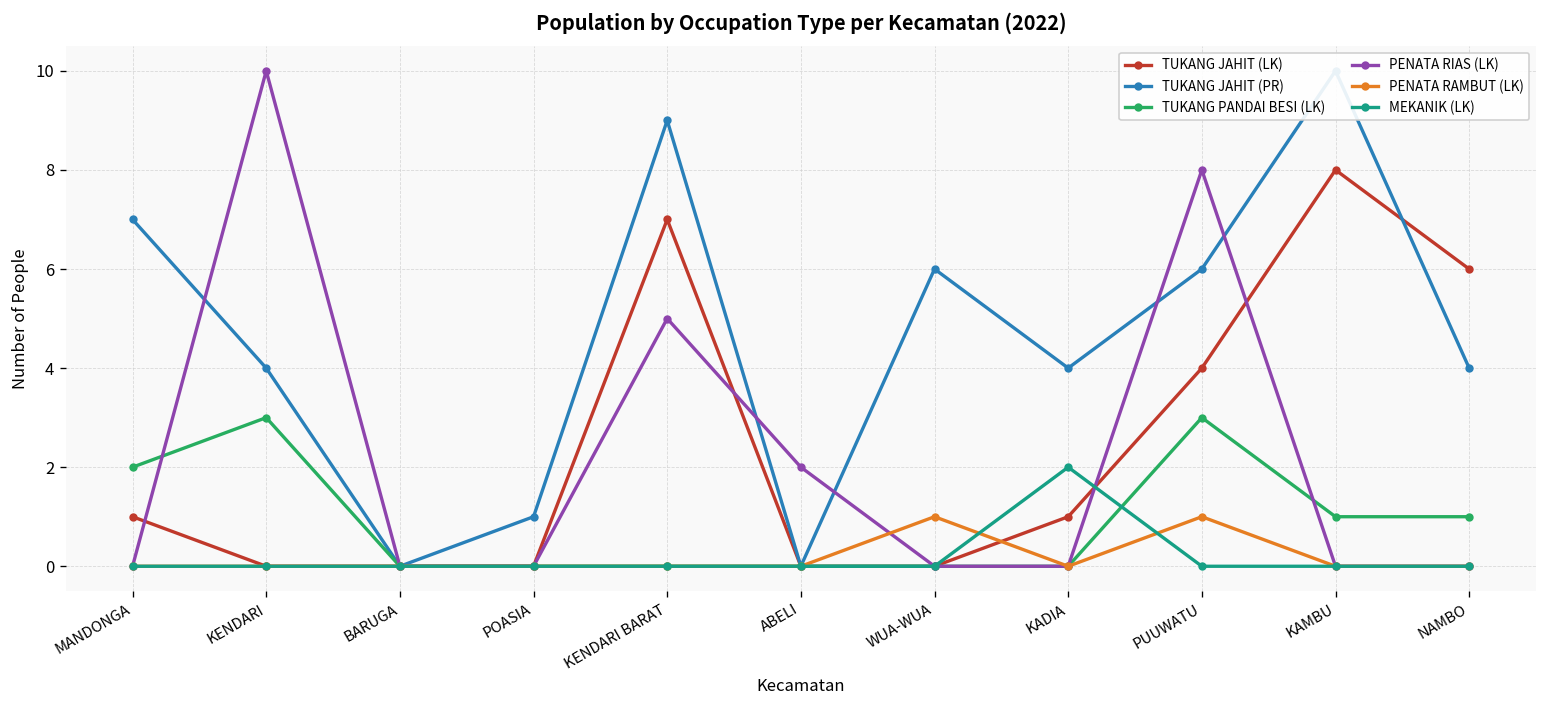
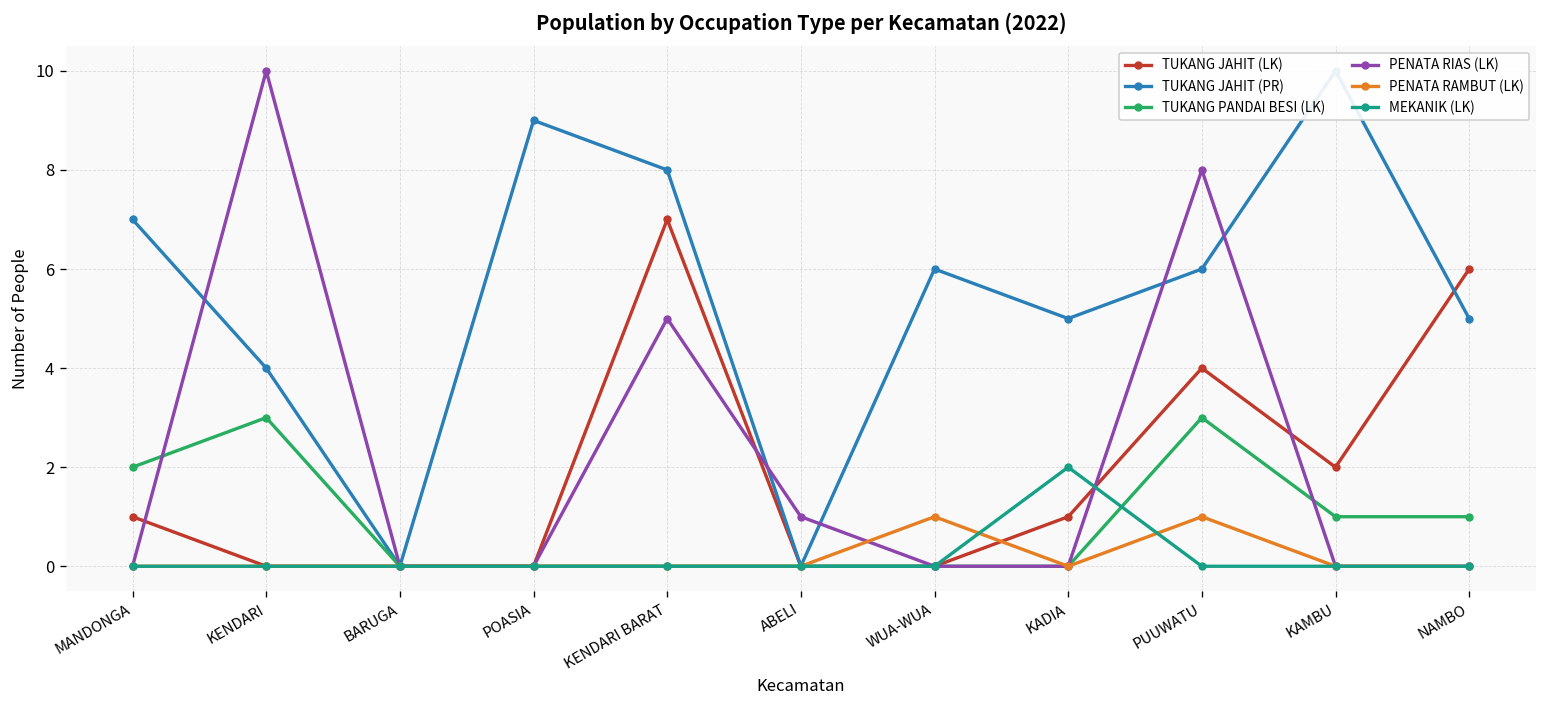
TUKANG JAHIT (PR), POASIA: 1 -> 9
TUKANG JAHIT (PR), KENDARI BARAT: 9 -> 8
PENATA RIAS (LK), ABELI: 2 -> 1
TUKANG JAHIT (PR), KADIA: 4 -> 5
TUKANG JAHIT (LK), KAMBU: 8 -> 2
TUKANG JAHIT (PR), NAMBO: 4 -> 5
